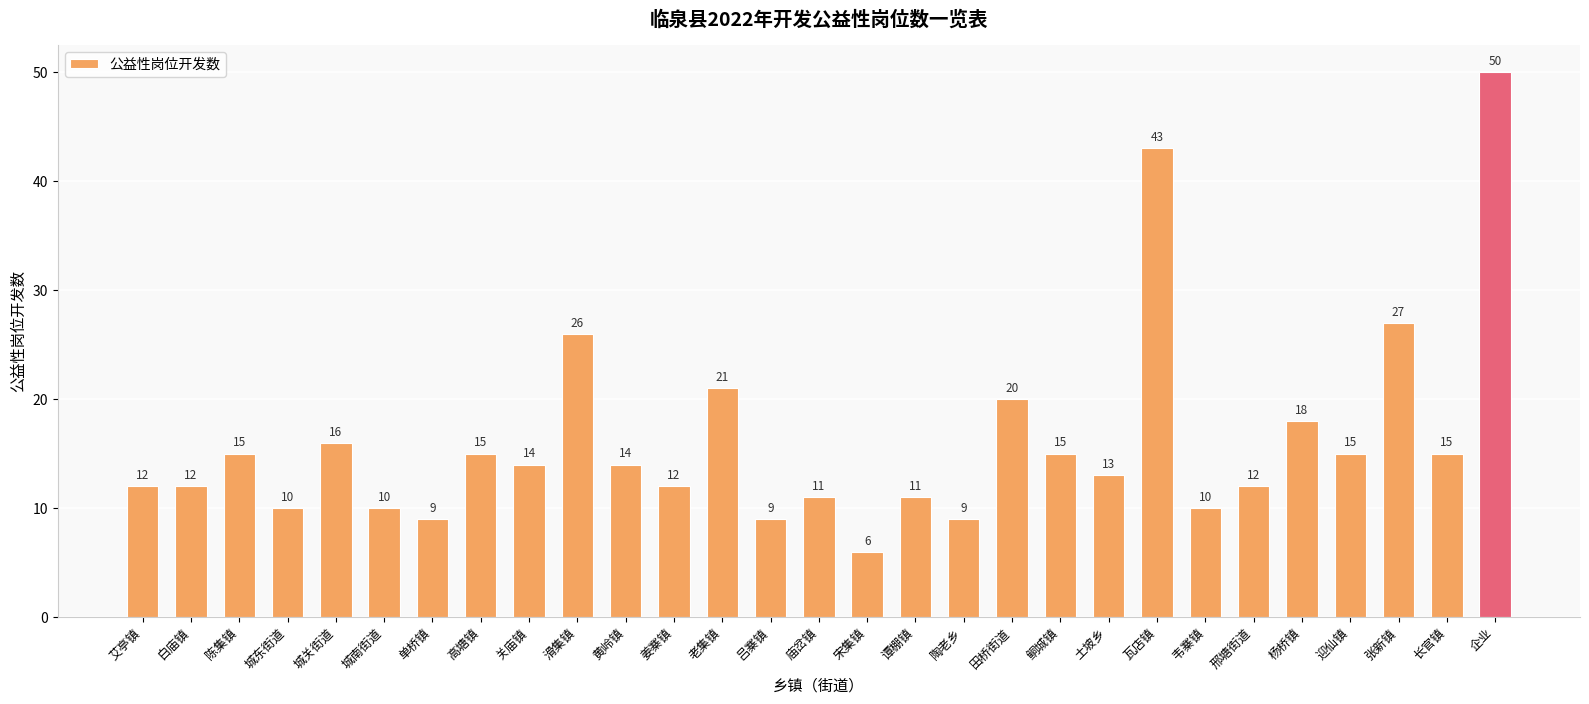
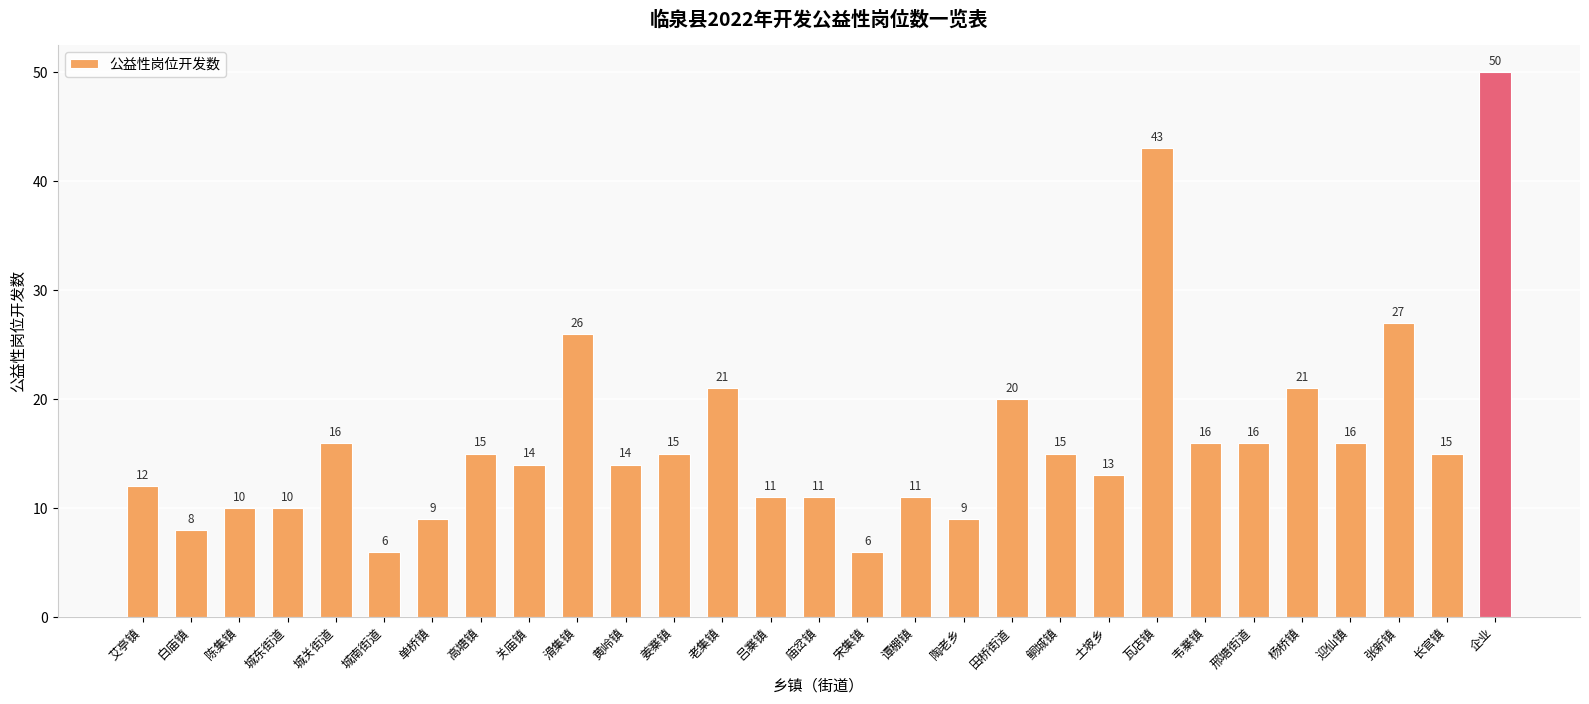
白庙镇: 12 -> 8
陈集镇: 15 -> 10
城南街道: 10 -> 6
姜寨镇: 12 -> 15
吕寨镇: 9 -> 11
韦寨镇: 10 -> 16
邢塘街道: 12 -> 16
杨桥镇: 18 -> 21
迎仙镇: 15 -> 16
